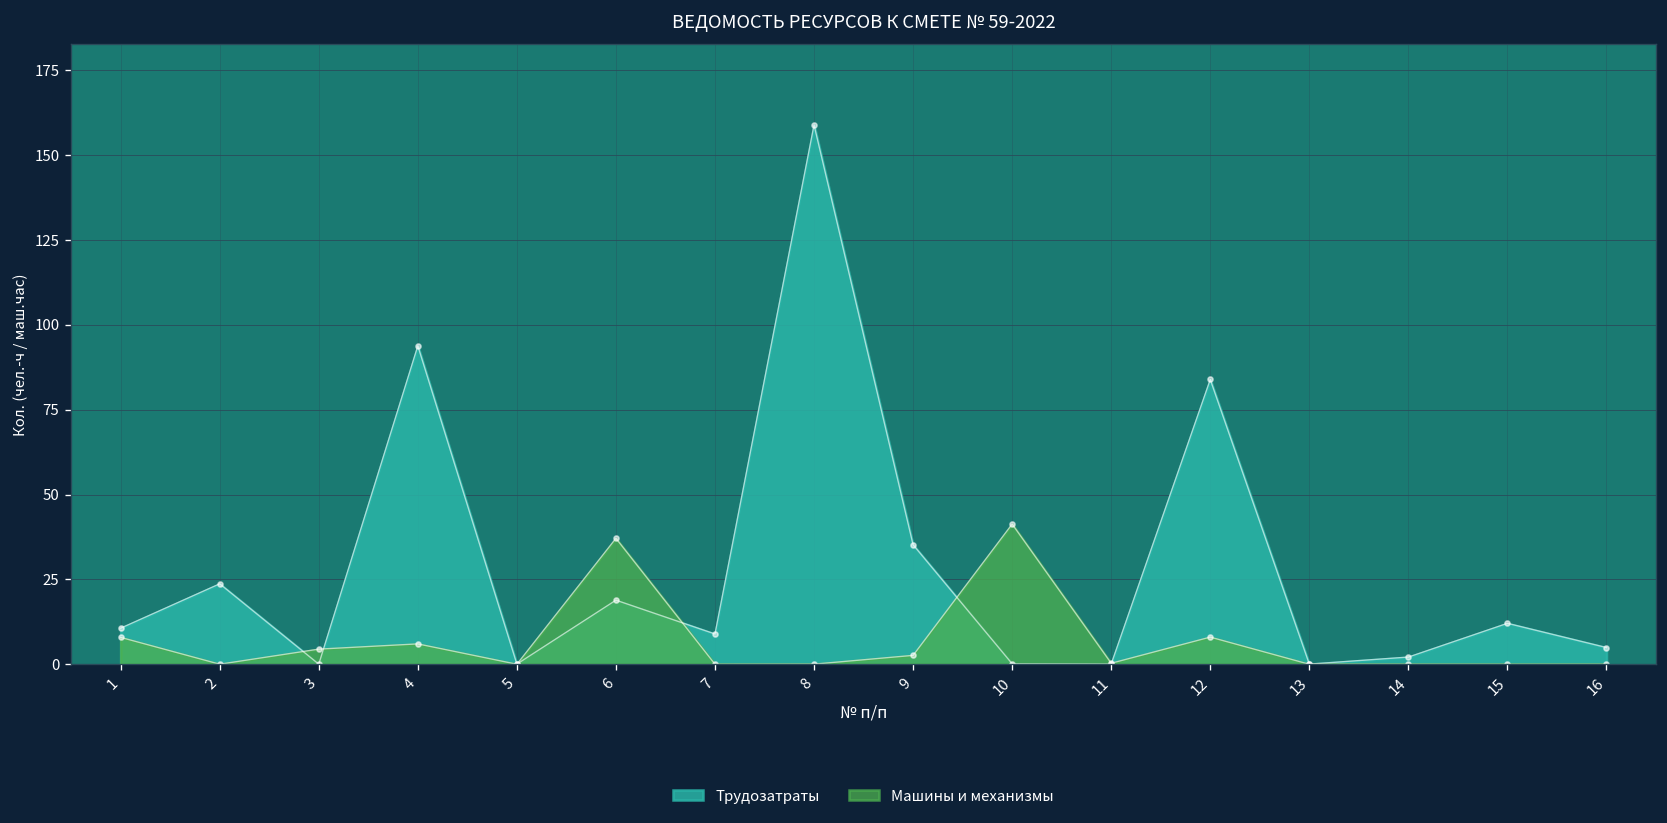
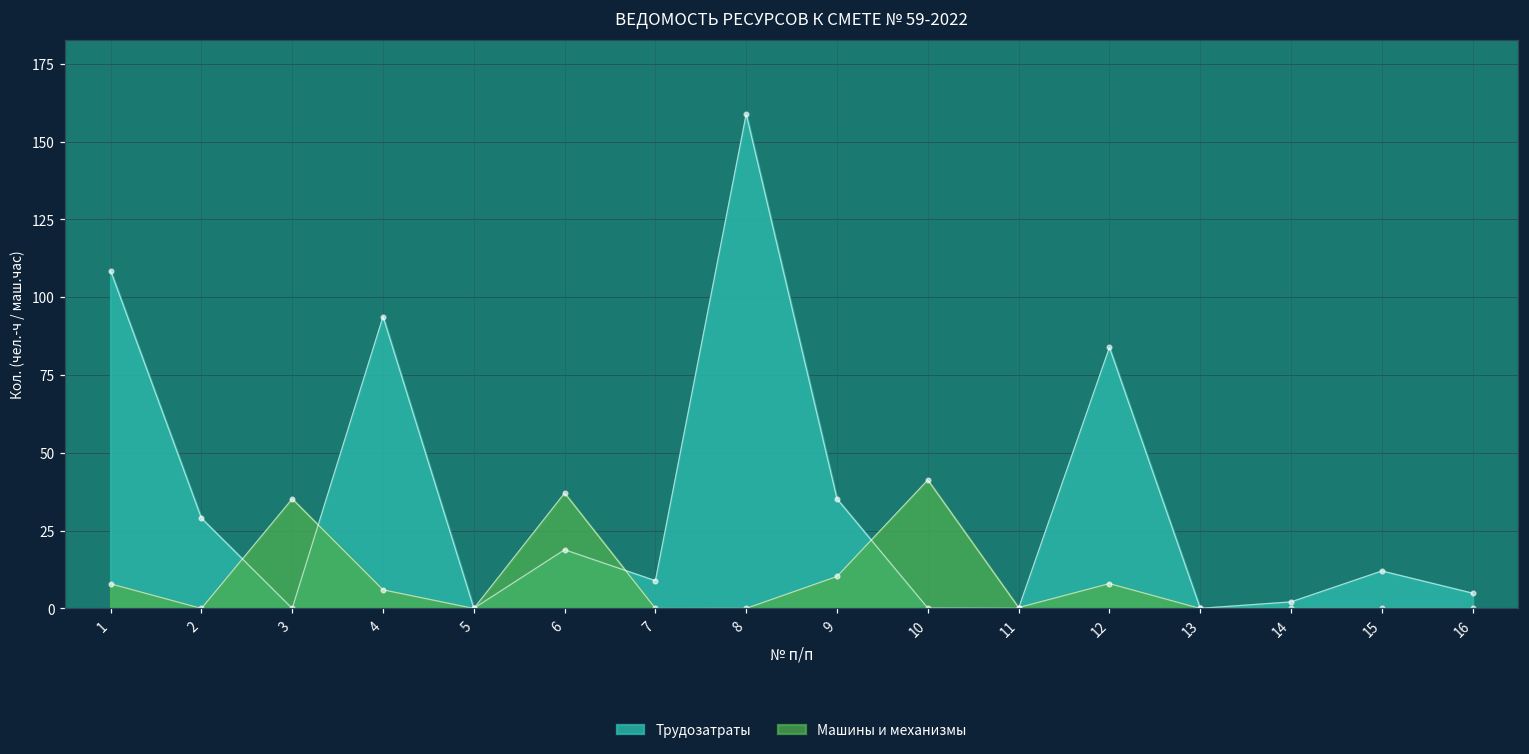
Трудозатраты, 1: 11 -> 108
Трудозатраты, 2: 24 -> 29
Машины и механизмы, 3: 4 -> 35
Машины и механизмы, 9: 3 -> 10
